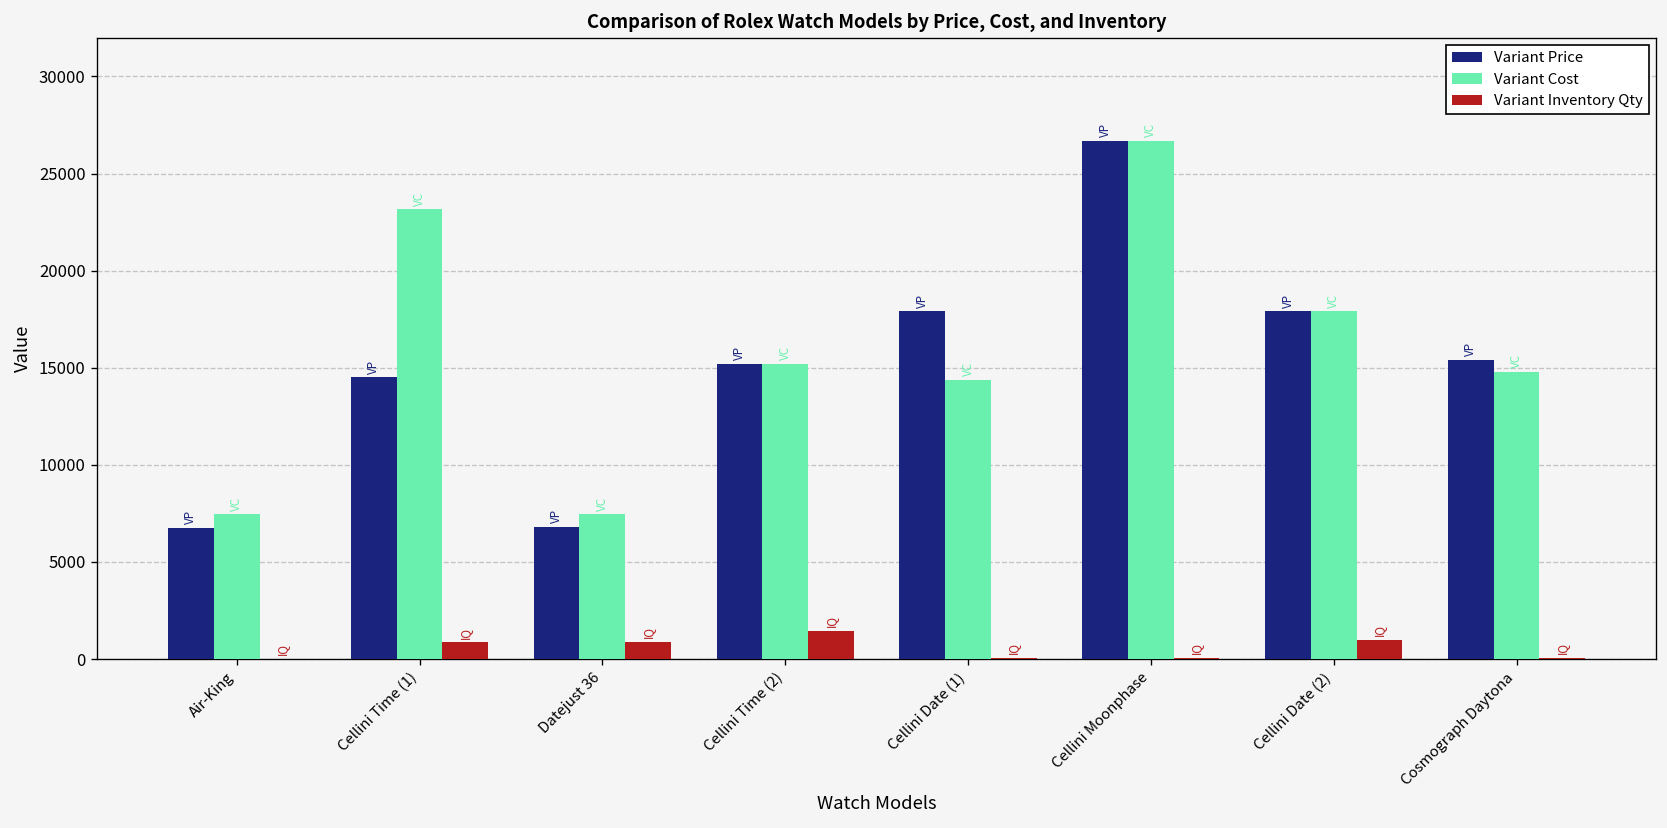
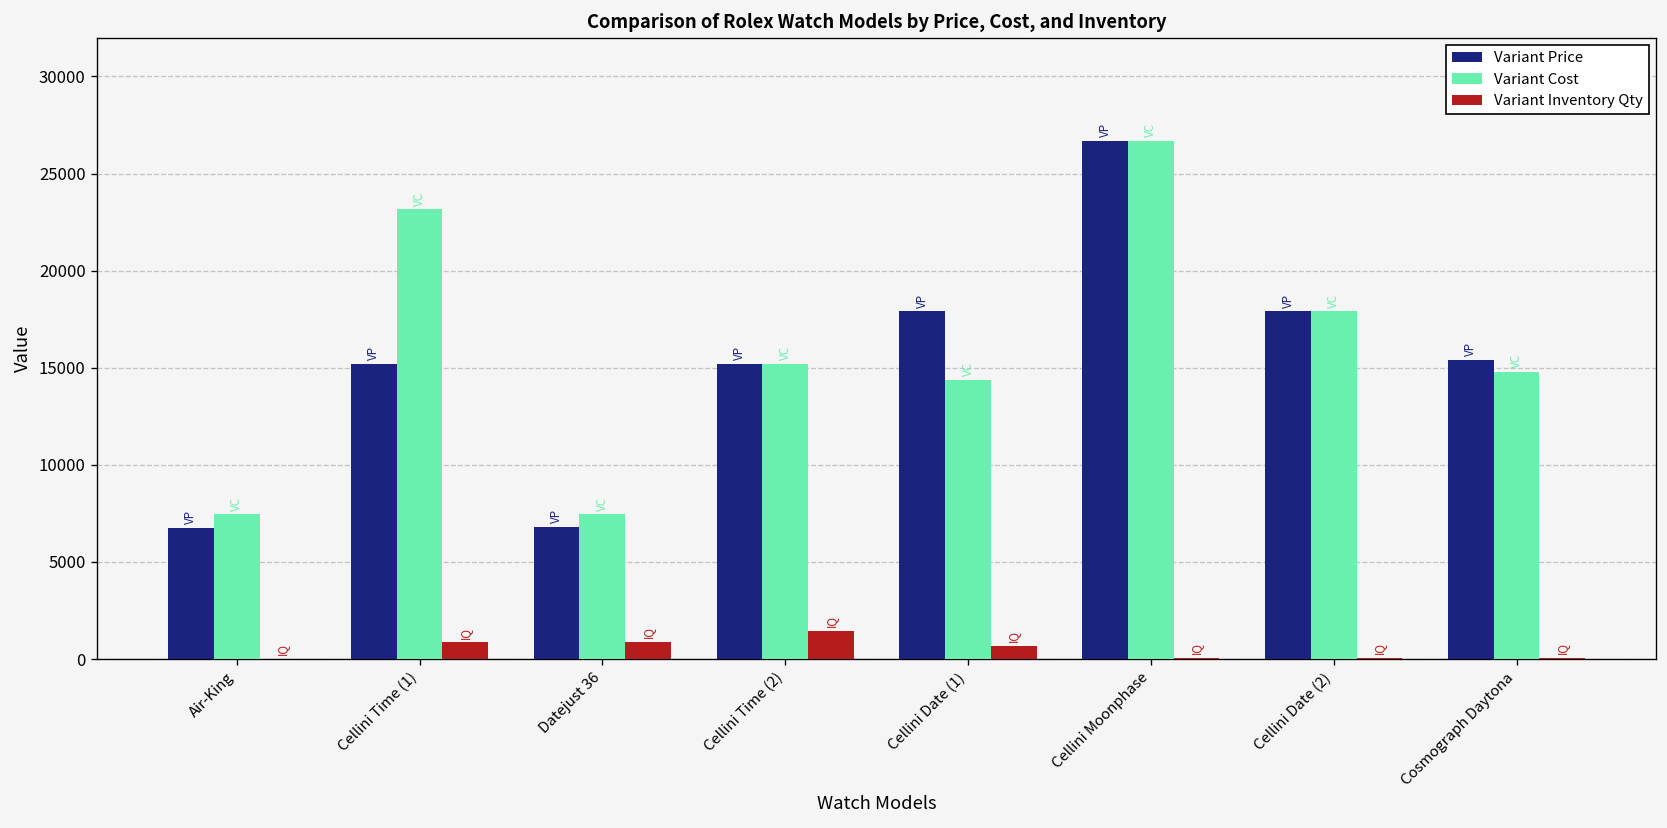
Variant Price, Cellini Time (1): 14500 -> 15200
Variant Inventory Qty, Cellini Date (1): 100 -> 700
Variant Inventory Qty, Cellini Date (2): 1000 -> 100
